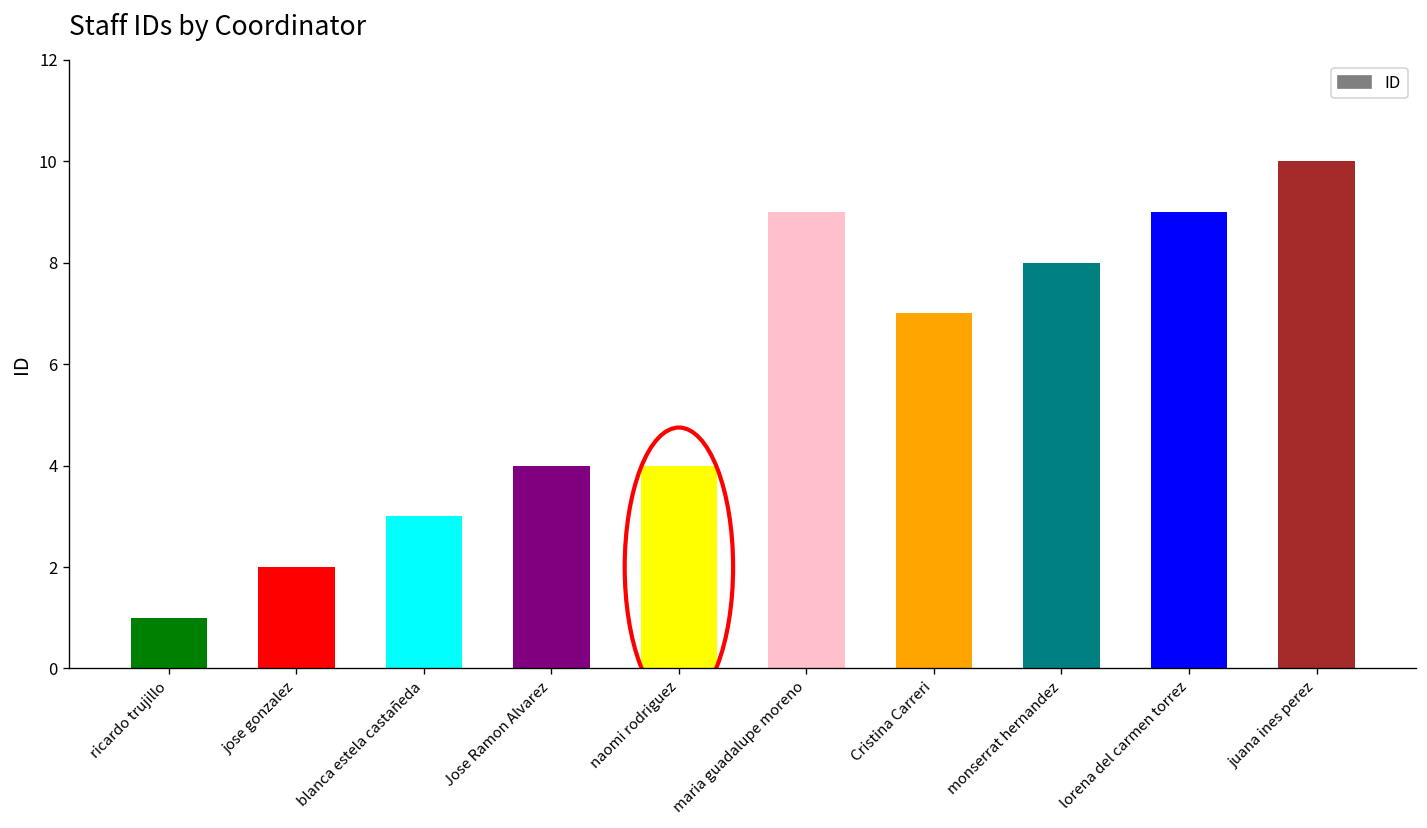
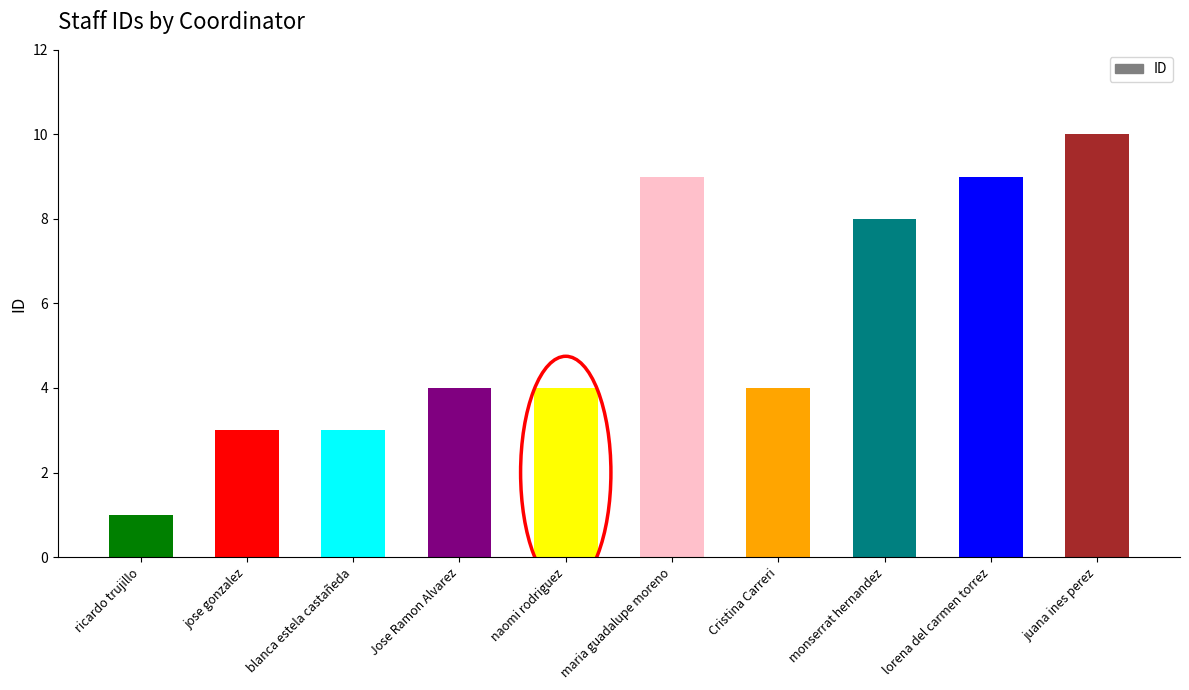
jose gonzalez: 2 -> 3
Cristina Carreri: 7 -> 4
